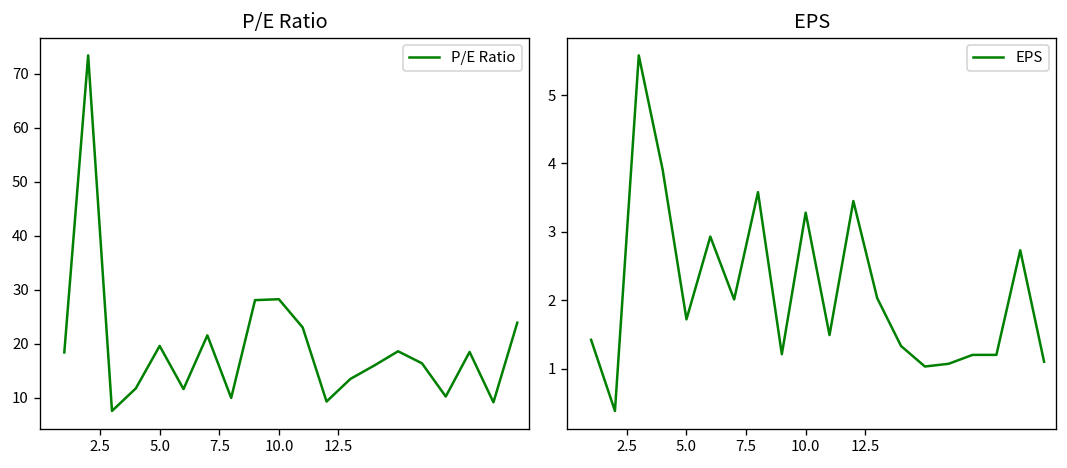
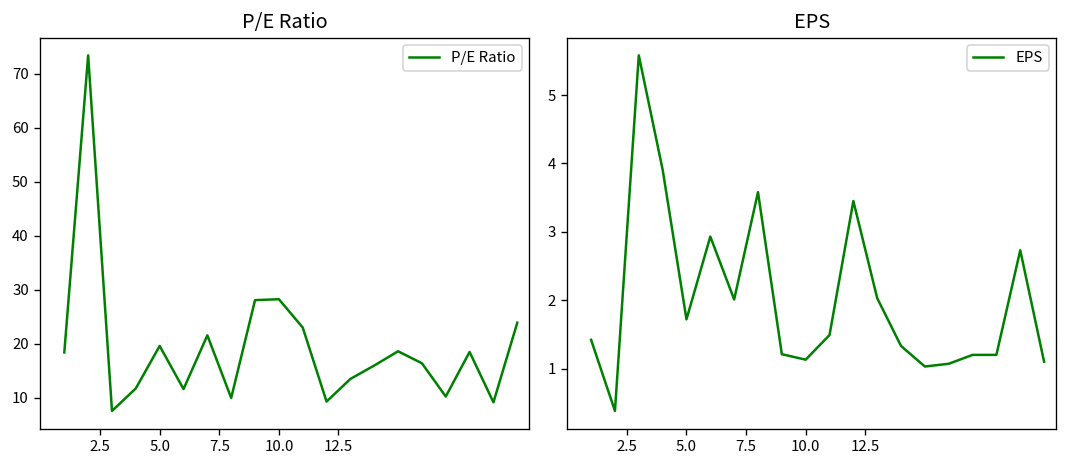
EPS, 10.0: 3.3 -> 1.1
